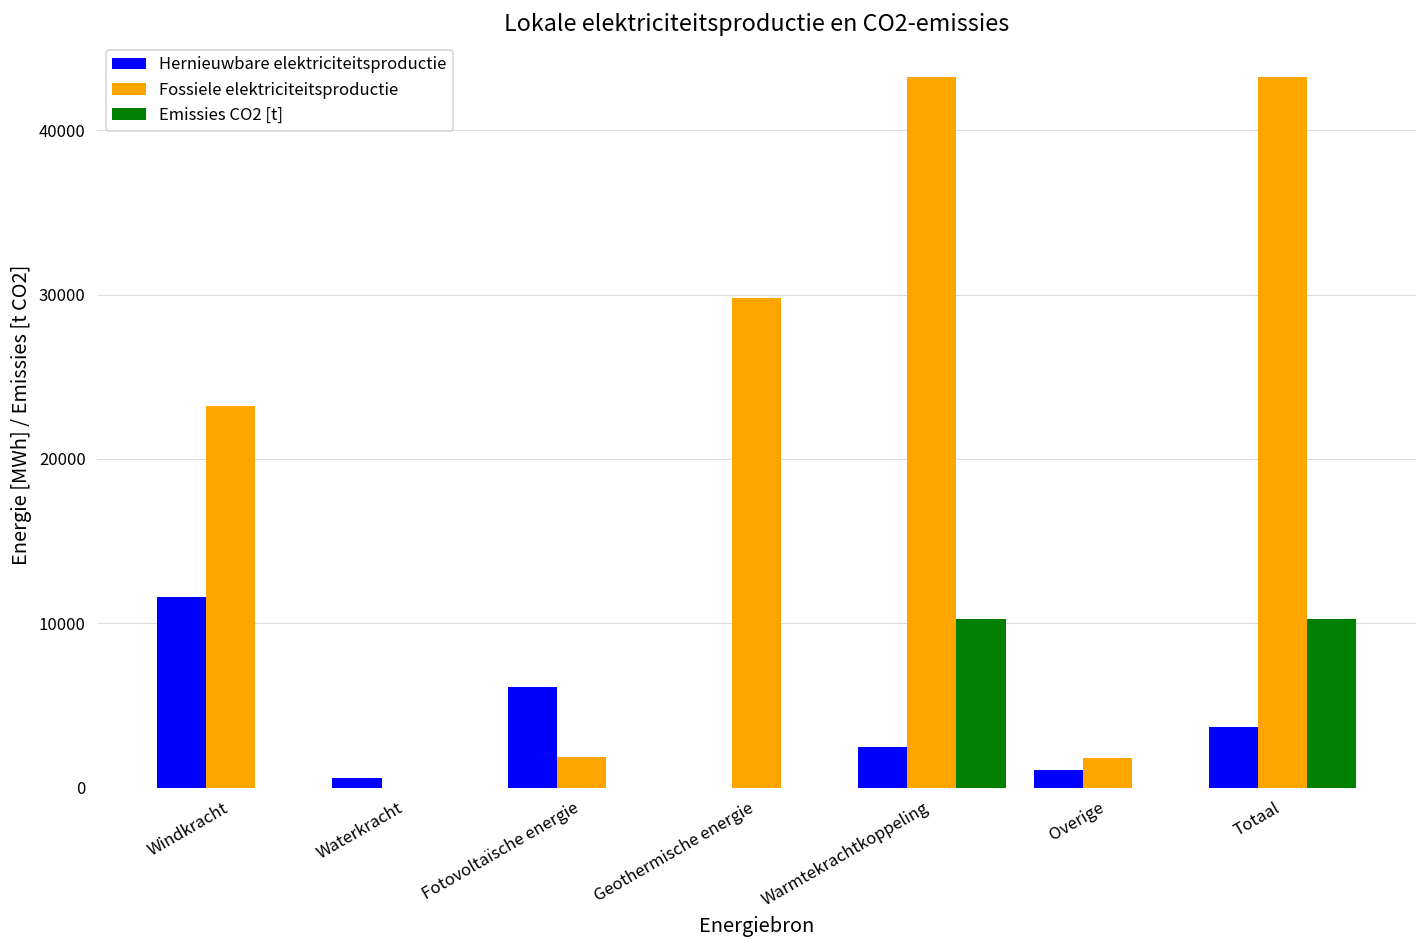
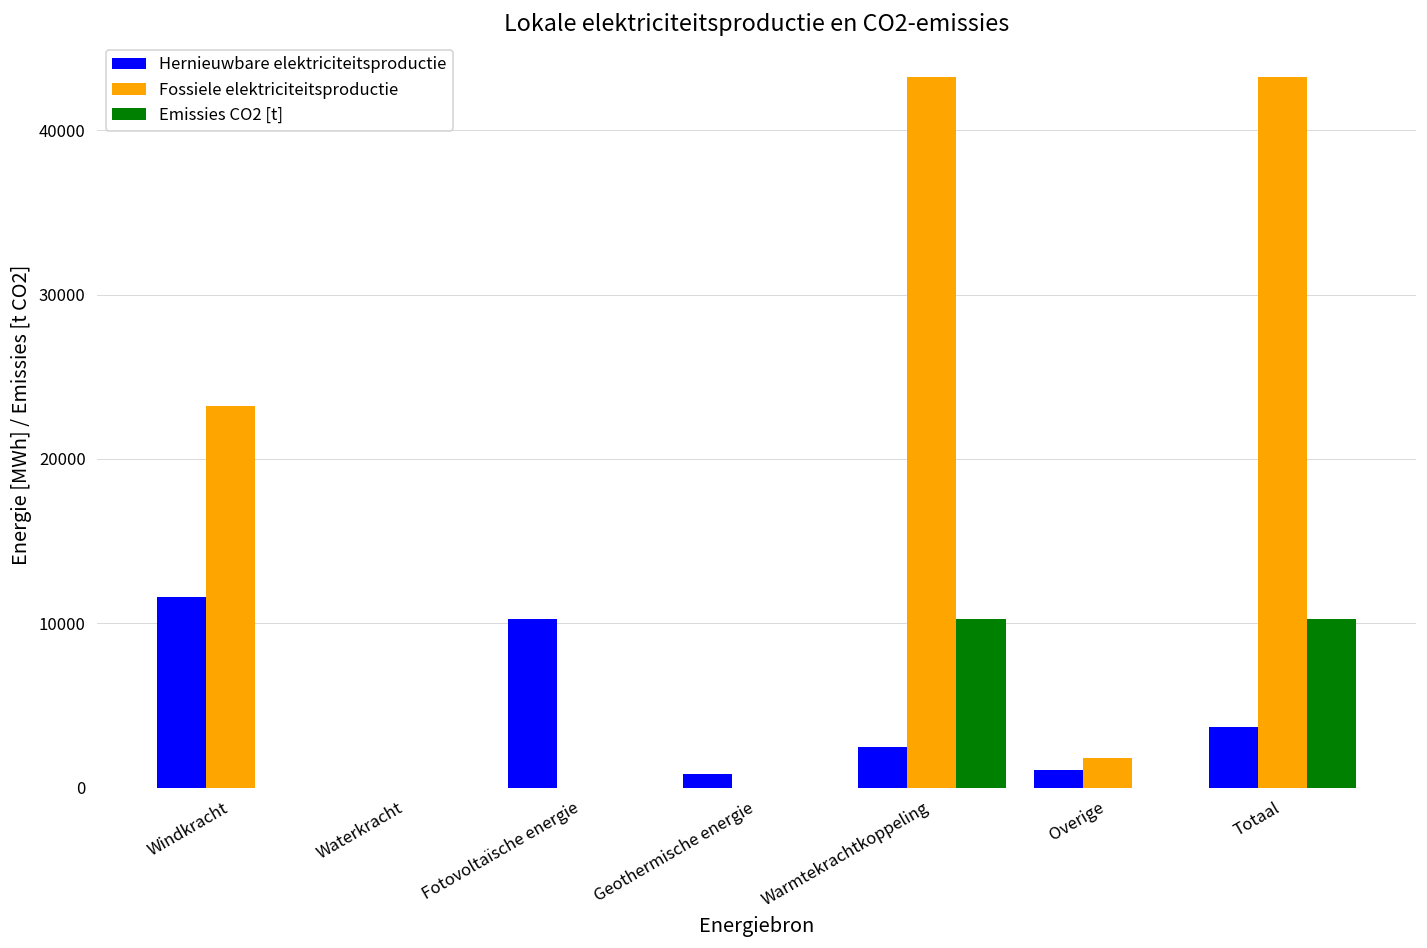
Hernieuwbare elektriciteitsproductie, Waterkracht: 600 -> 0
Hernieuwbare elektriciteitsproductie, Fotovoltaïsche energie: 6100 -> 10300
Fossiele elektriciteitsproductie, Fotovoltaïsche energie: 1900 -> 0
Hernieuwbare elektriciteitsproductie, Geothermische energie: 0 -> 800
Fossiele elektriciteitsproductie, Geothermische energie: 29800 -> 0
